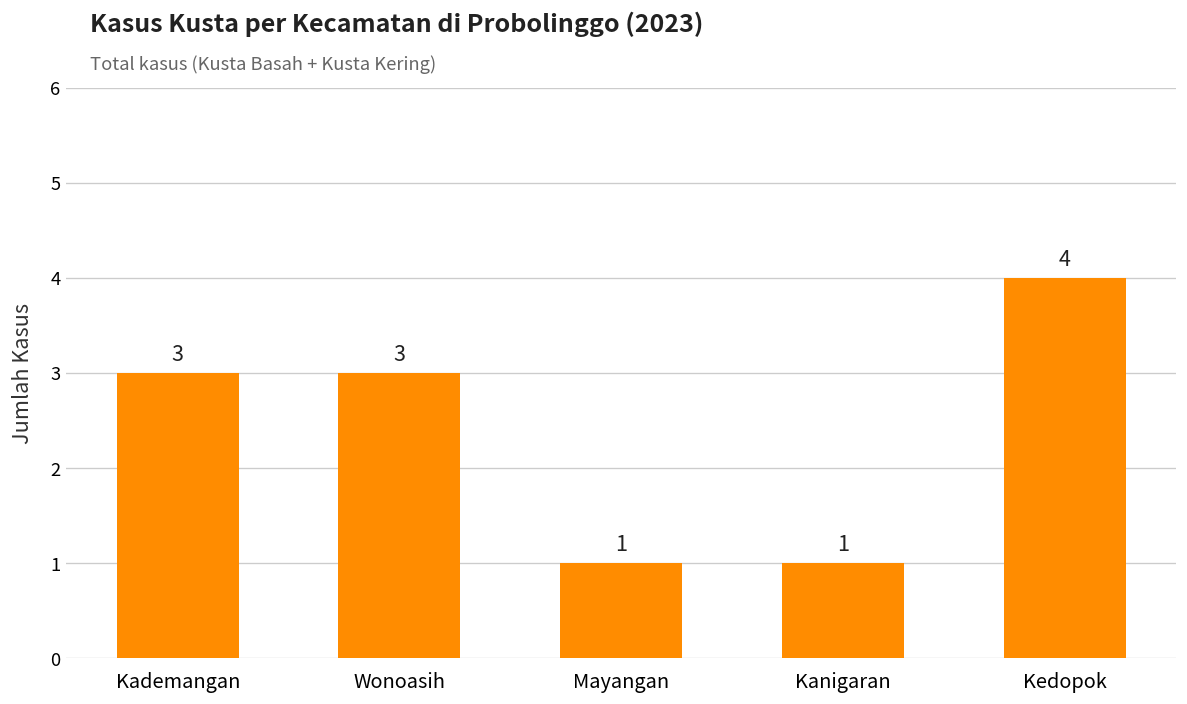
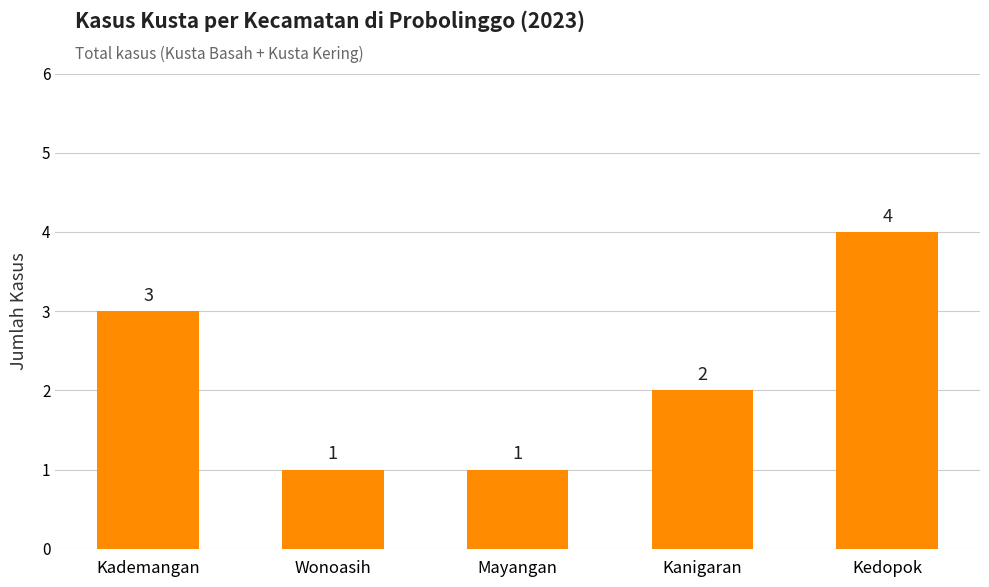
Wonoasih: 3 -> 1
Kanigaran: 1 -> 2
